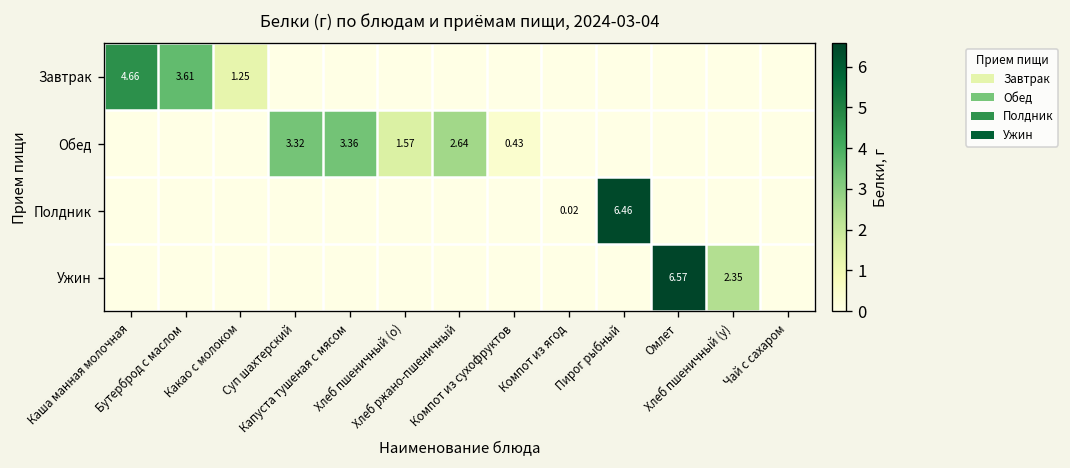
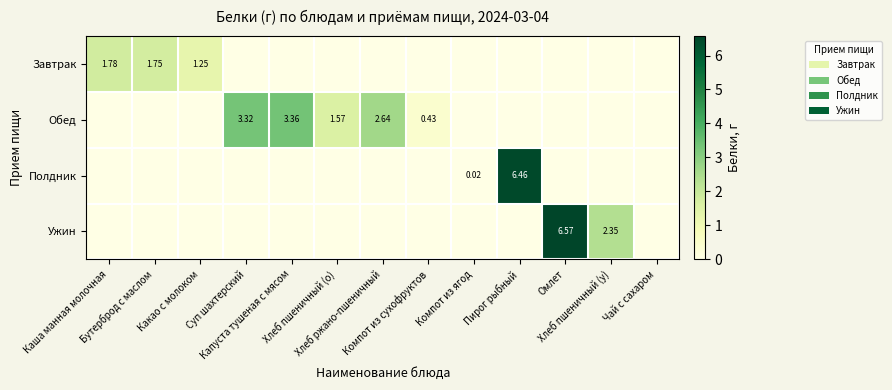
Завтрак, Каша манная молочная: 4.66 -> 1.78
Завтрак, Бутерброд с маслом: 3.61 -> 1.75
